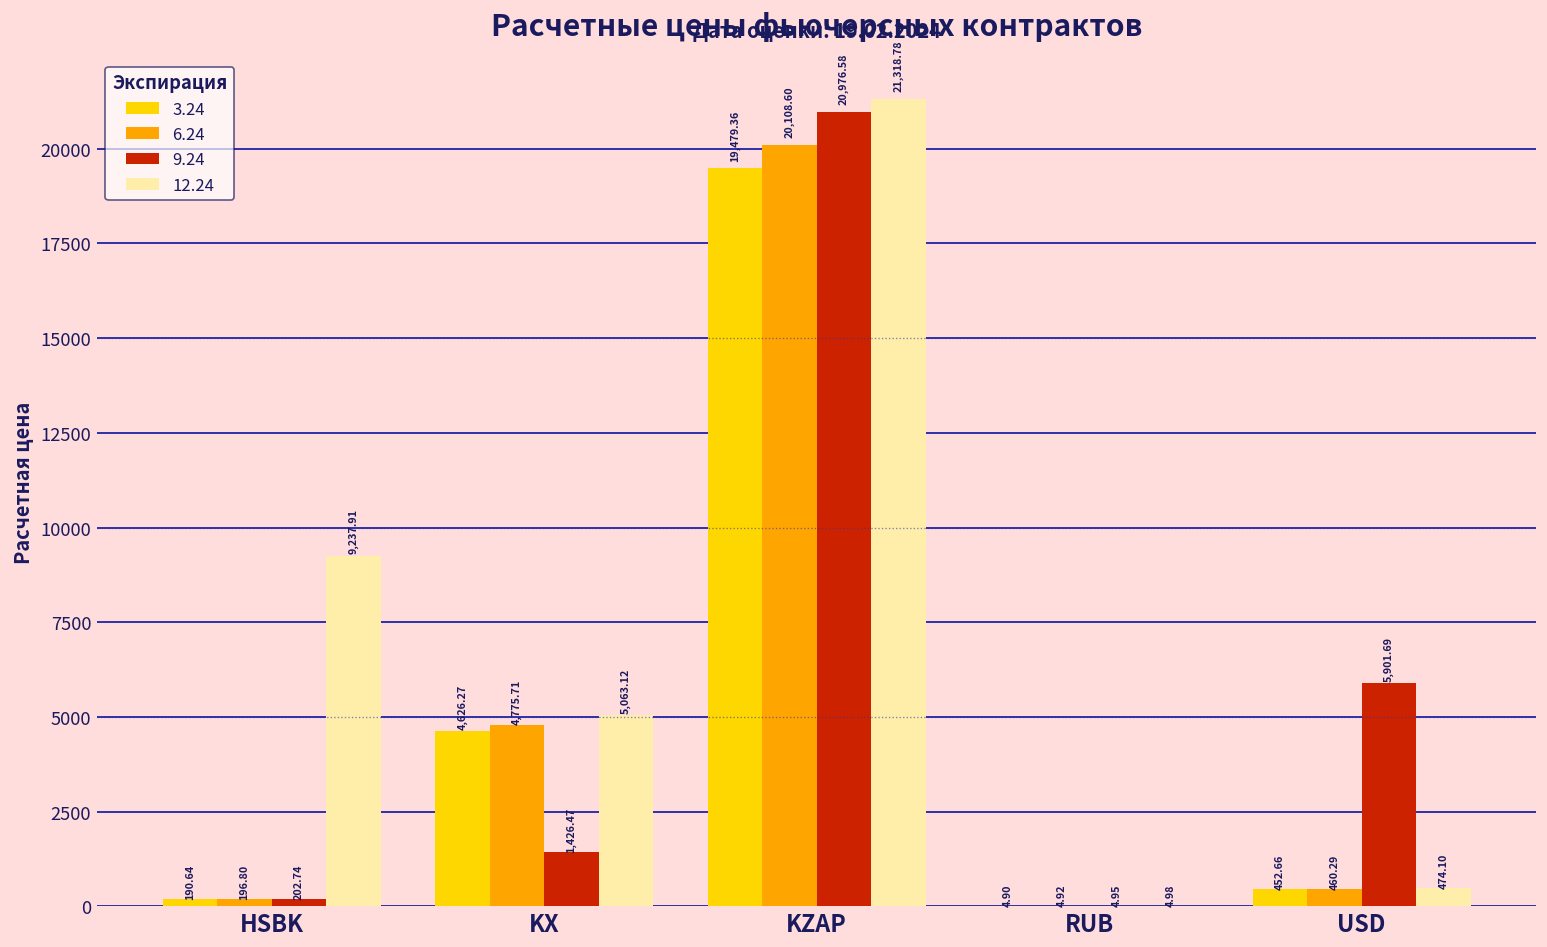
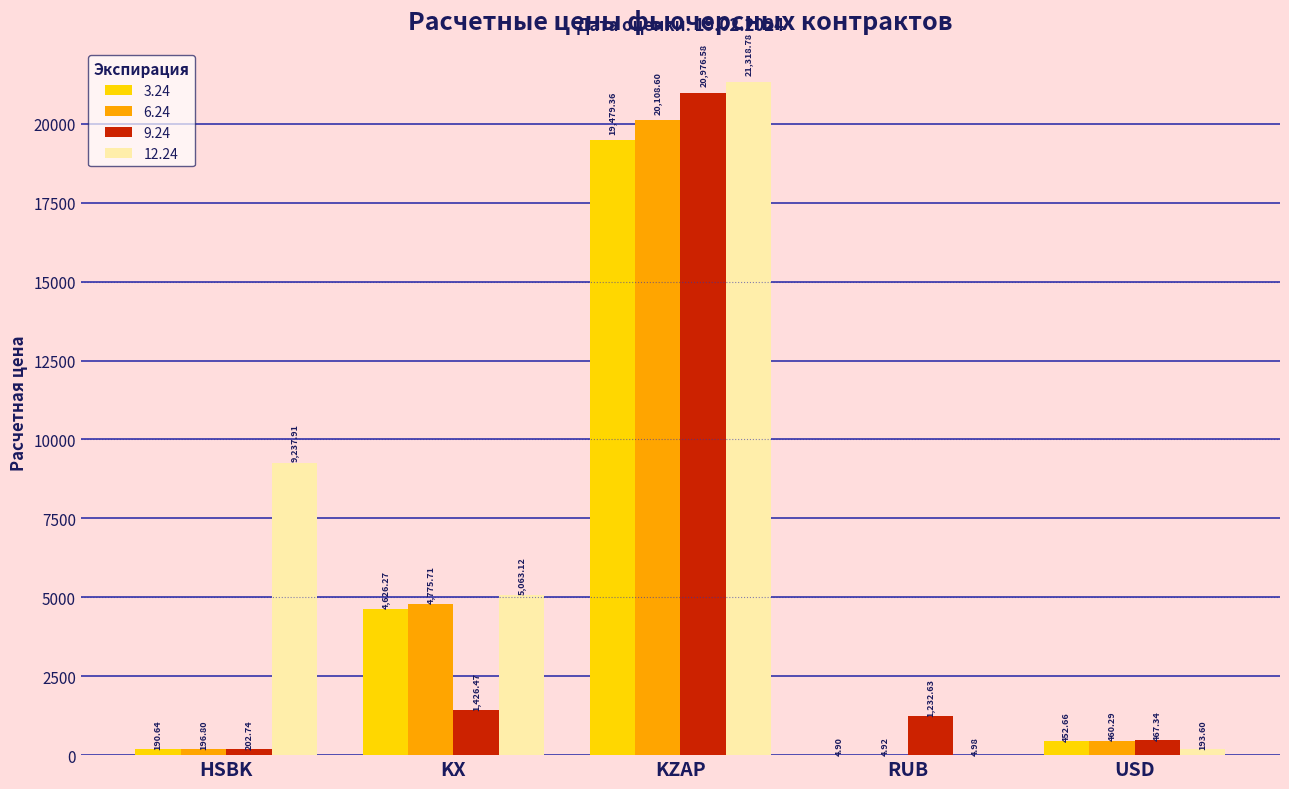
9.24, RUB: 4.95 -> 1,232.63
9.24, USD: 5,901.69 -> 467.34
12.24, USD: 474.10 -> 193.60
